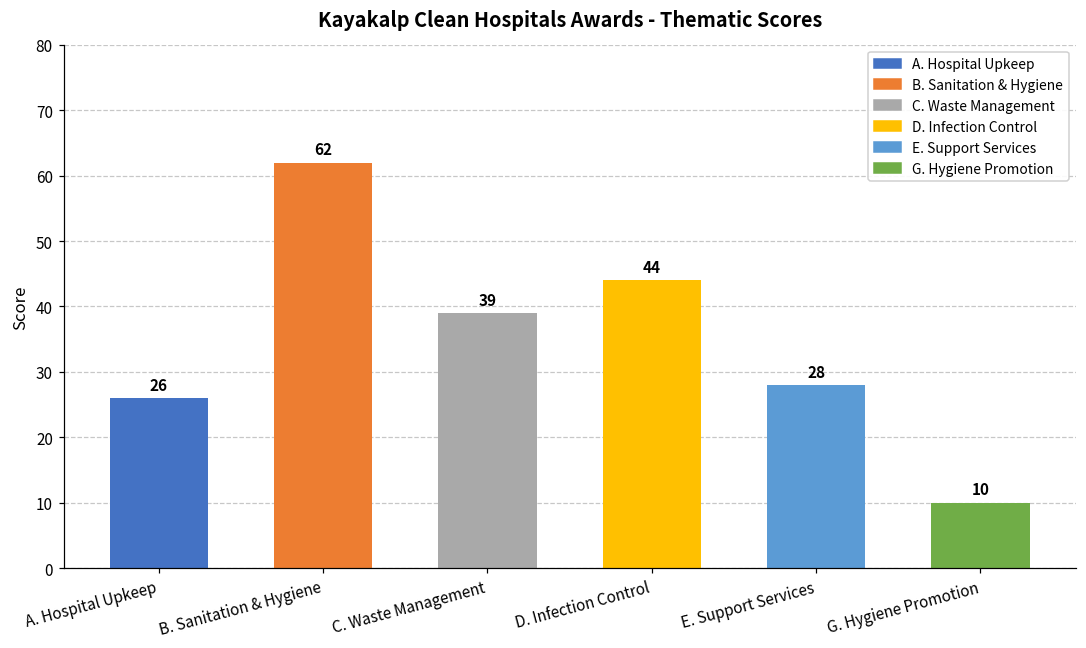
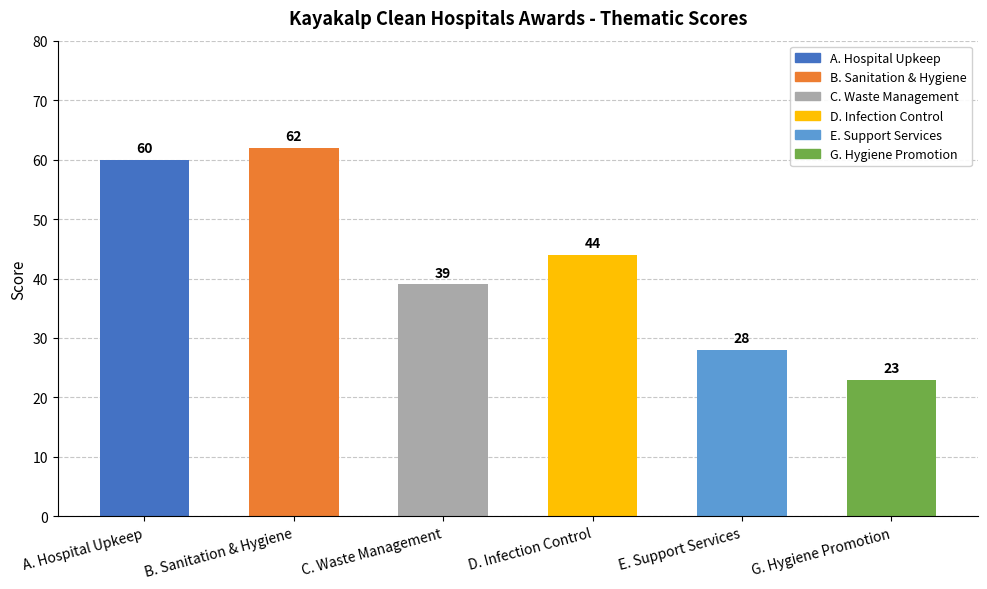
A. Hospital Upkeep: 26 -> 60
G. Hygiene Promotion: 10 -> 23
